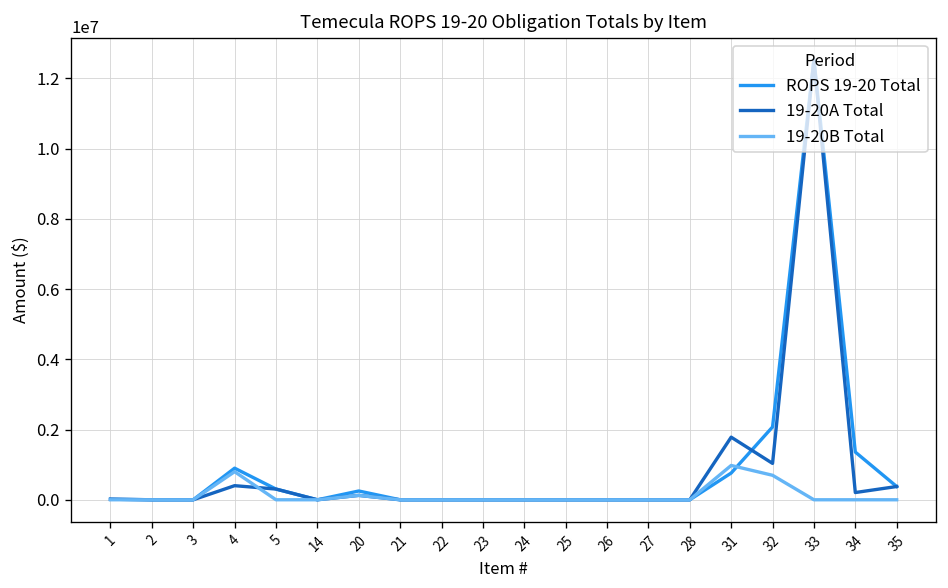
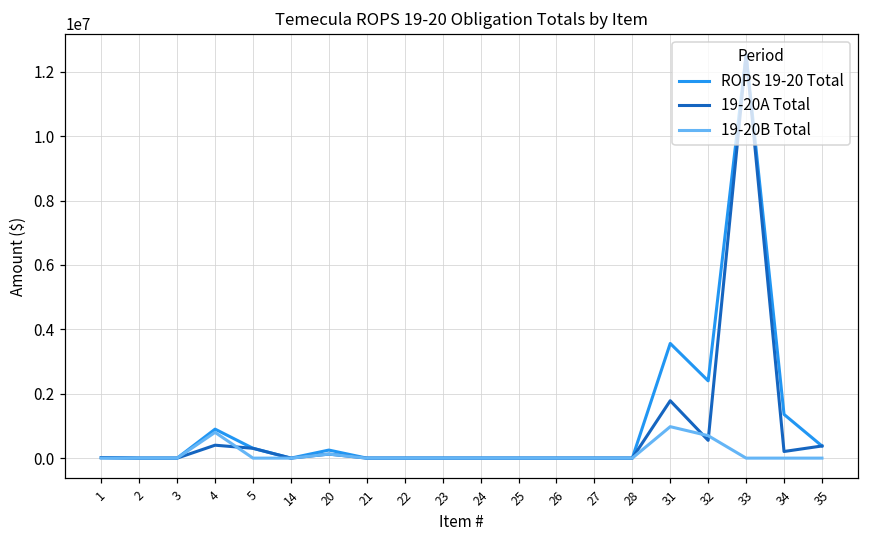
ROPS 19-20 Total, 31: 800000 -> 3600000
ROPS 19-20 Total, 32: 2100000 -> 2400000
19-20A Total, 32: 1000000 -> 600000
